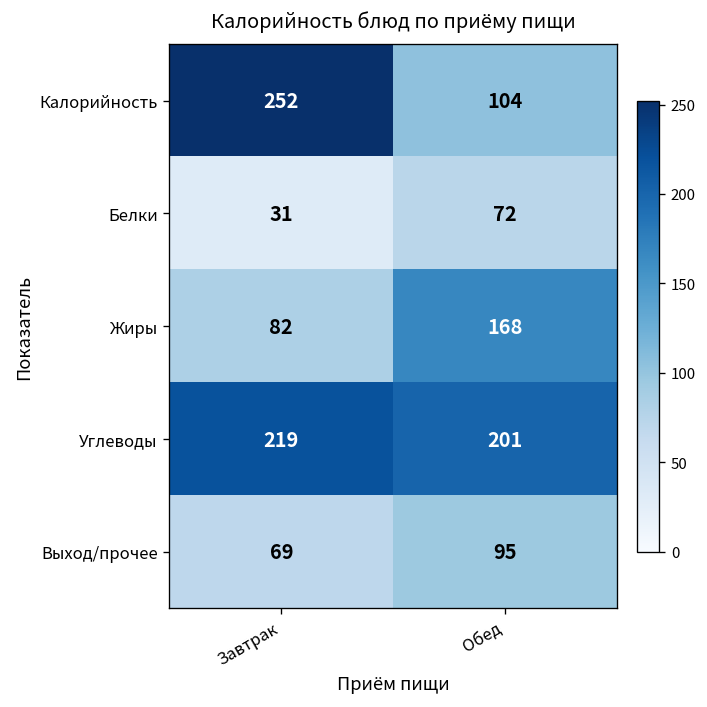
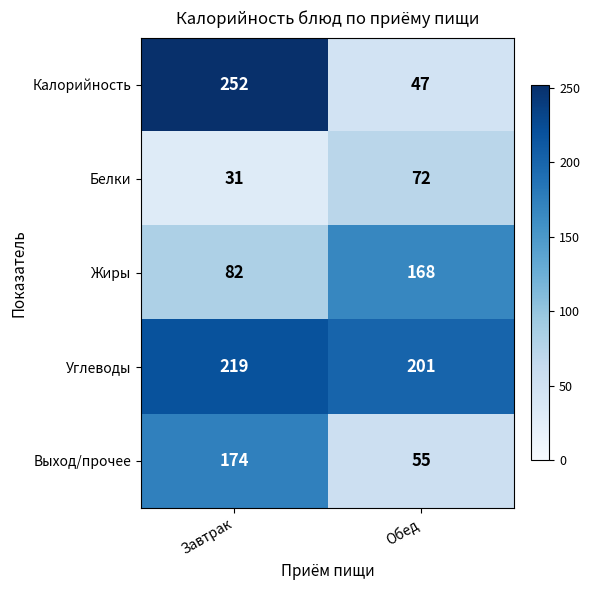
Калорийность, Обед: 104 -> 47
Выход/прочее, Завтрак: 69 -> 174
Выход/прочее, Обед: 95 -> 55
